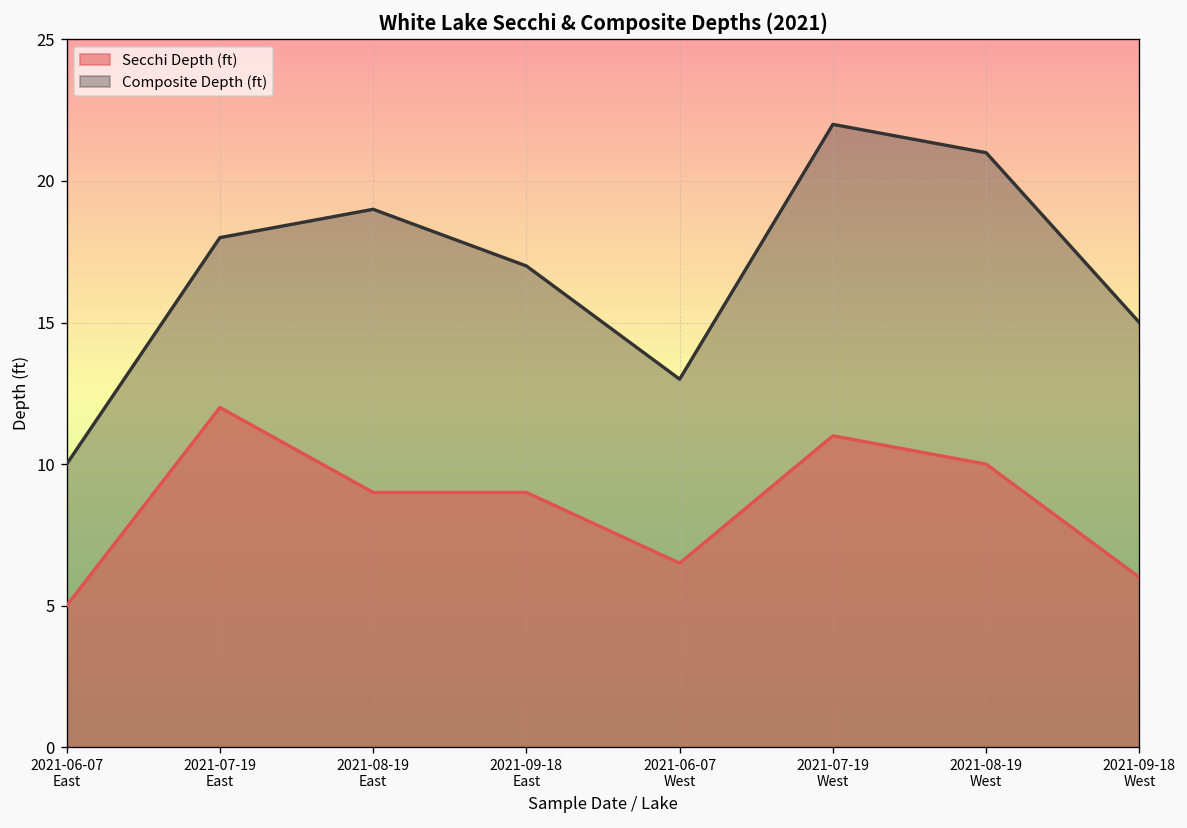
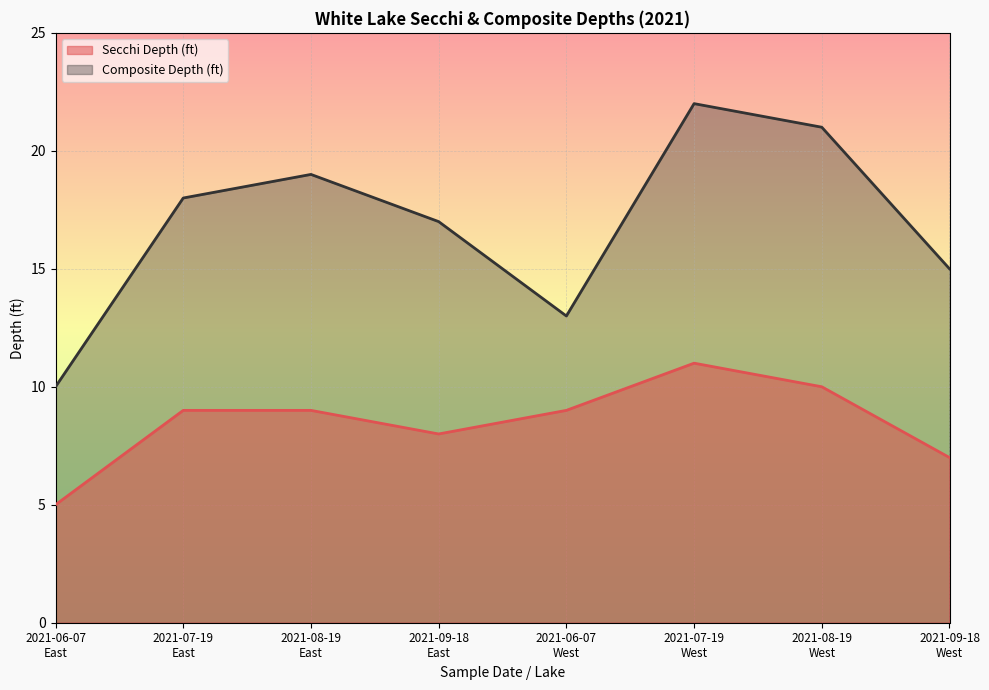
Secchi Depth (ft), 2021-07-19 East: 12 -> 9
Secchi Depth (ft), 2021-09-18 East: 9 -> 8
Secchi Depth (ft), 2021-06-07 West: 6.5 -> 9.0
Secchi Depth (ft), 2021-09-18 West: 6 -> 7
